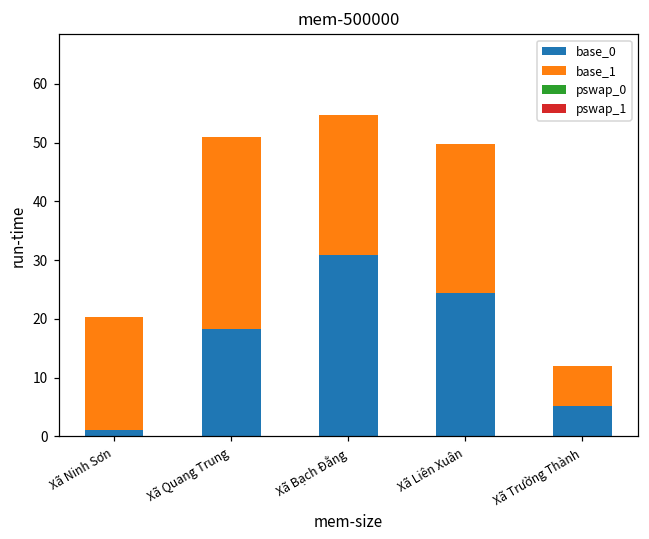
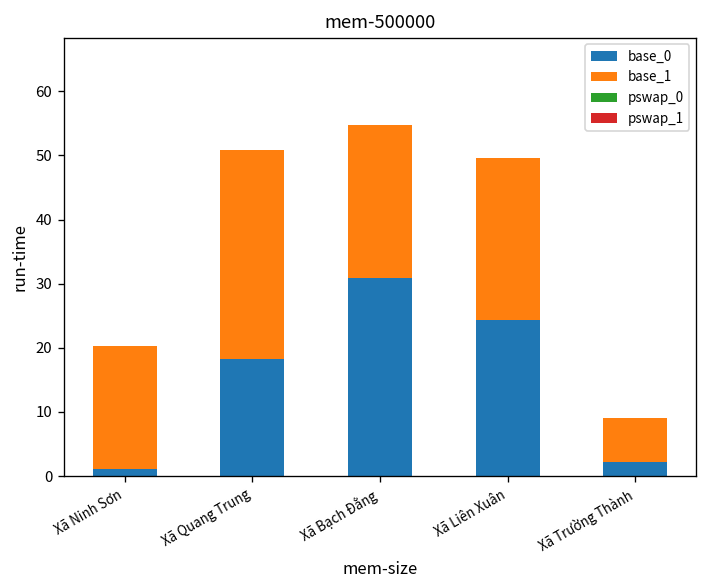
base_0, Xã Trường Thành: 5 -> 2
